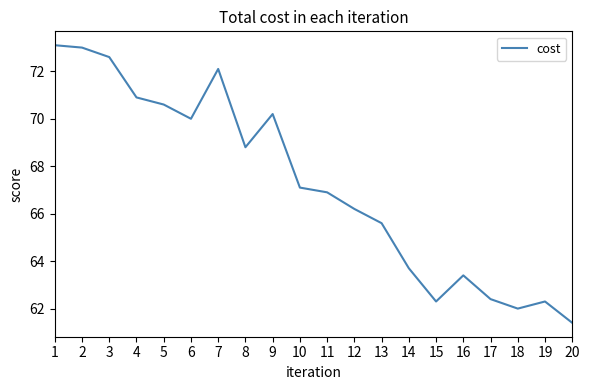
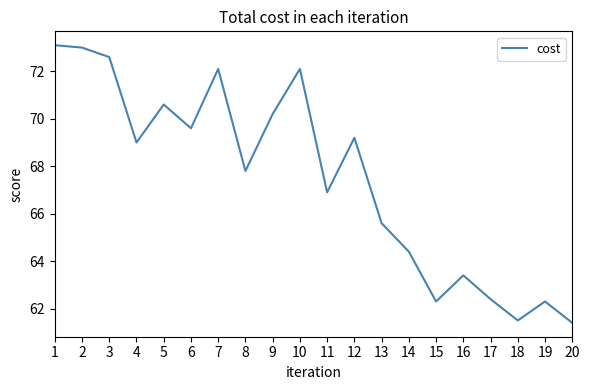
4: 70.9 -> 69.0
6: 70.0 -> 69.6
8: 68.8 -> 67.8
10: 67.1 -> 72.1
12: 66.2 -> 69.2
14: 63.7 -> 64.4
18: 62.0 -> 61.5
